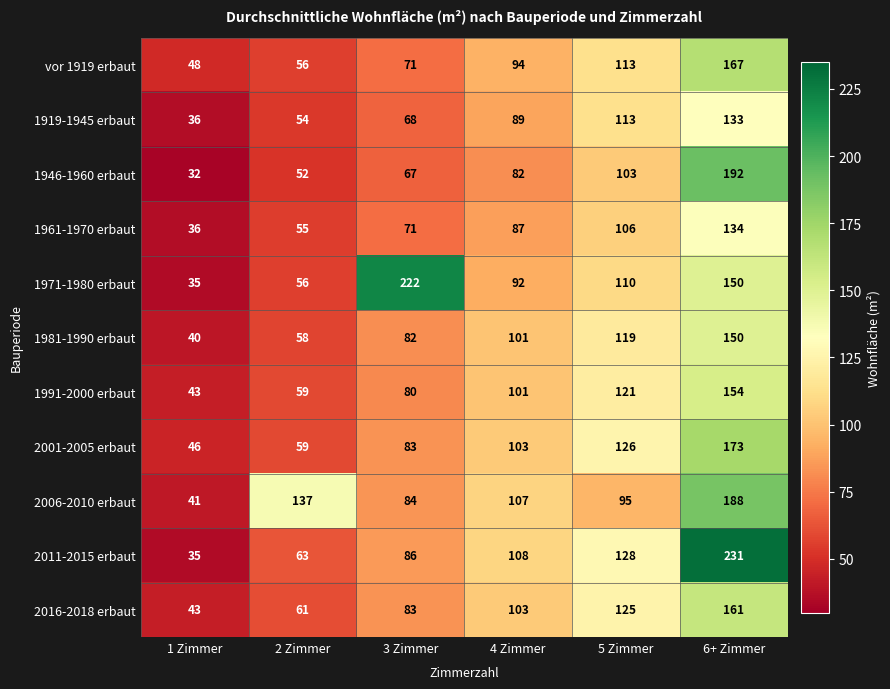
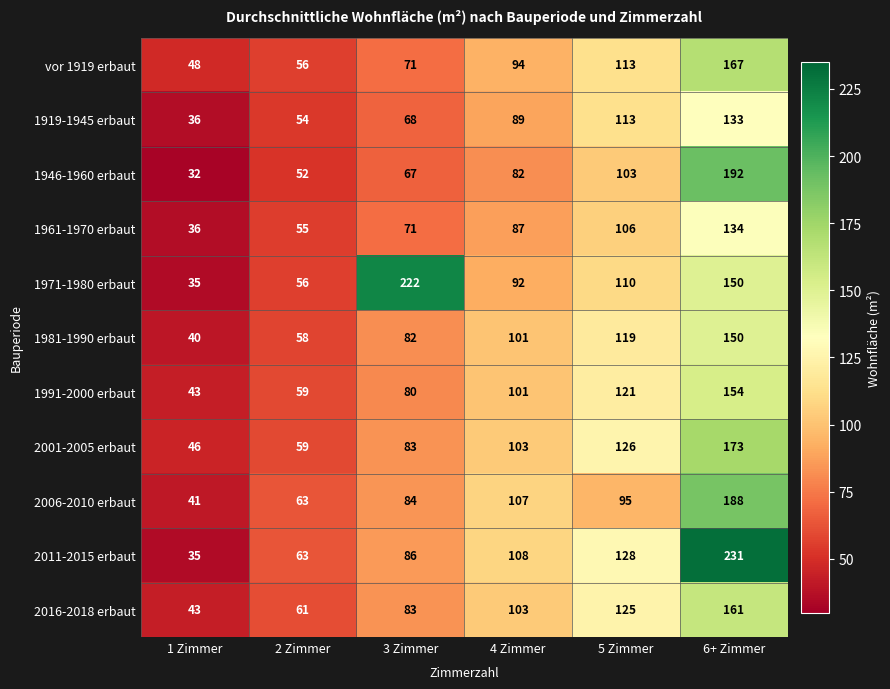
2006-2010 erbaut, 2 Zimmer: 137 -> 63
